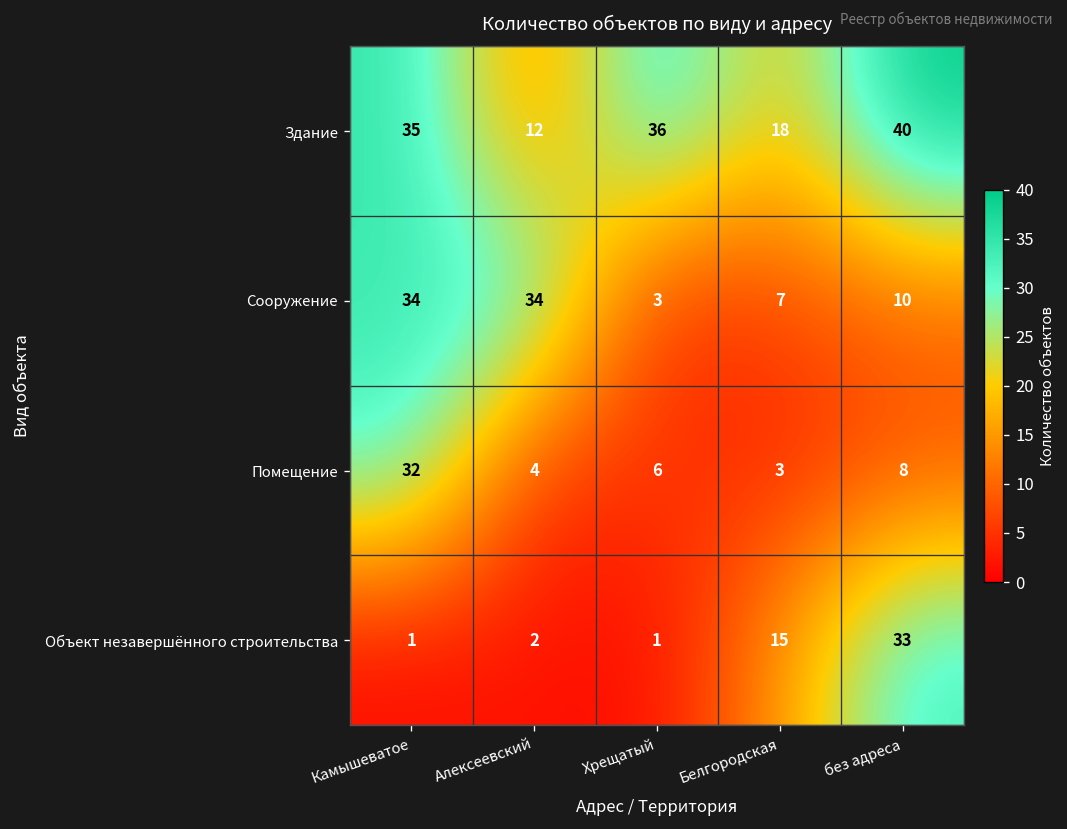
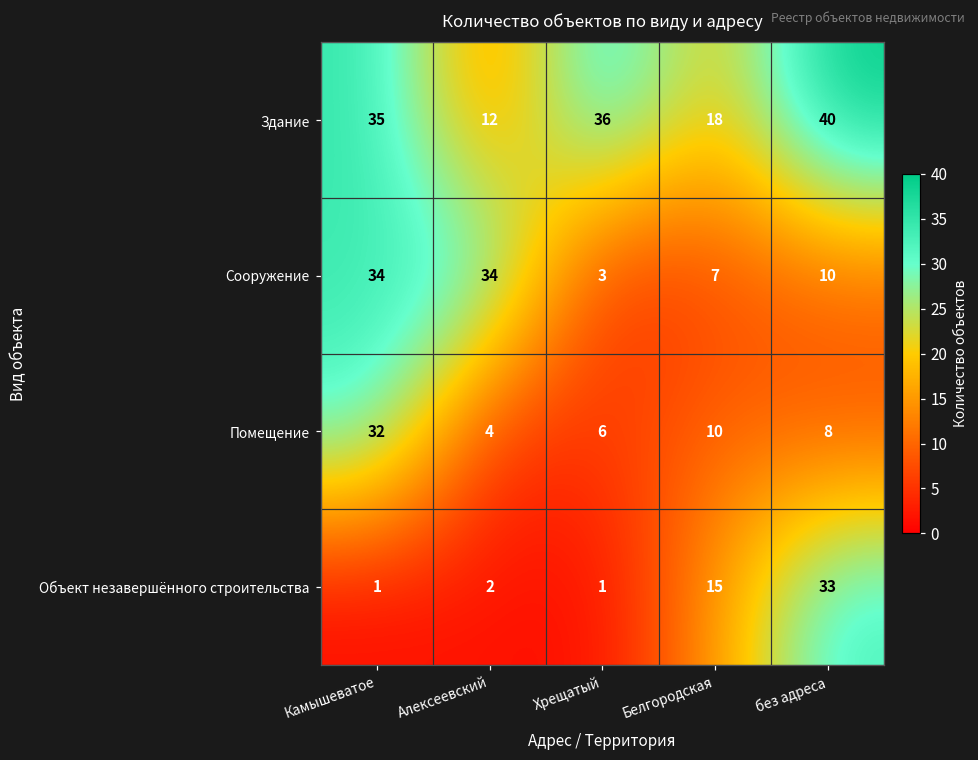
Помещение, Белгородская: 3 -> 10
